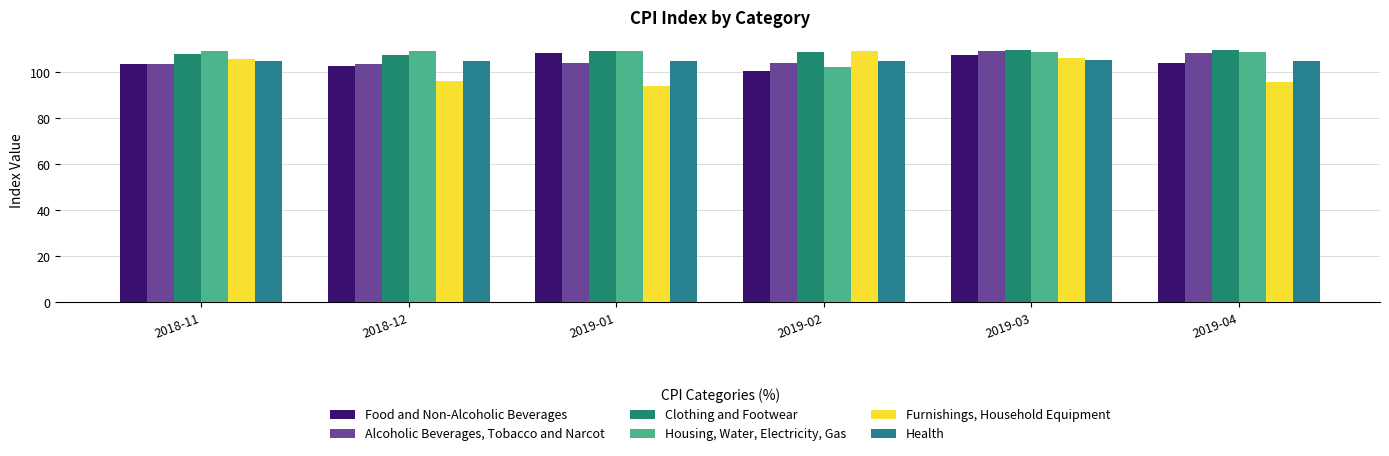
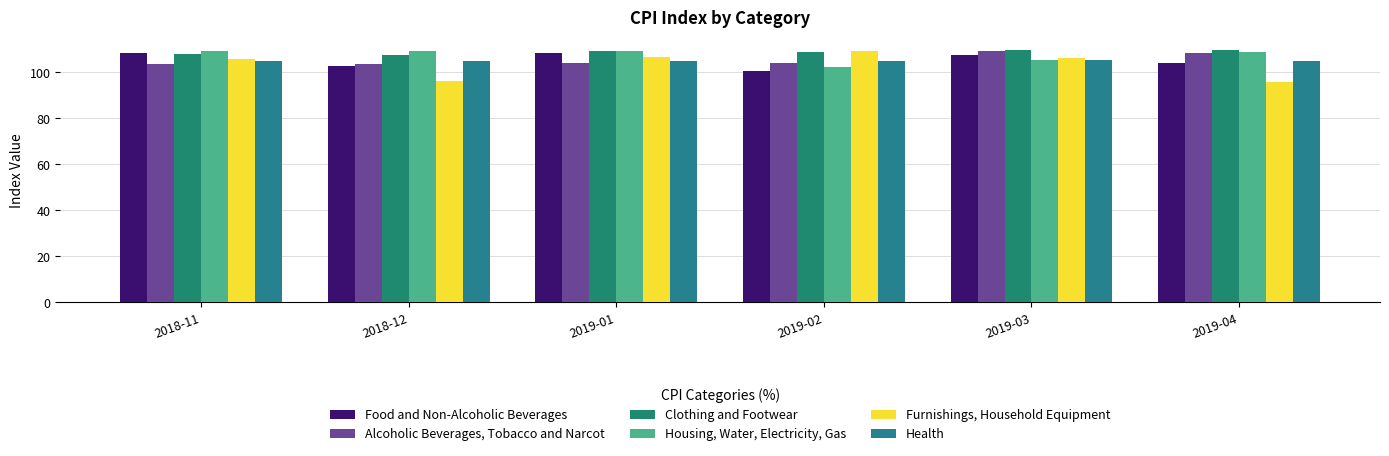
Food and Non-Alcoholic Beverages, 2018-11: 103 -> 108
Furnishings, Household Equipment, 2019-01: 94 -> 107
Housing, Water, Electricity, Gas, 2019-03: 109 -> 105
